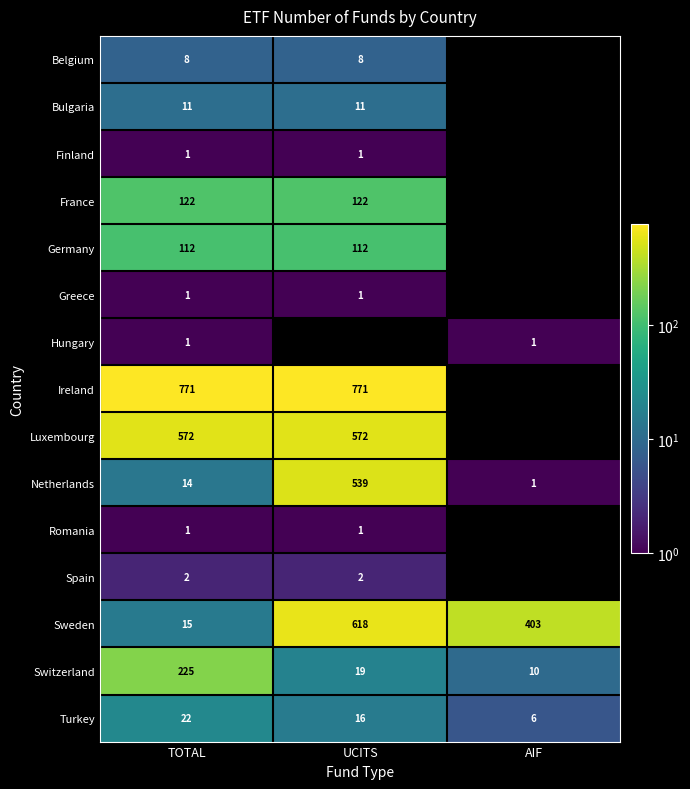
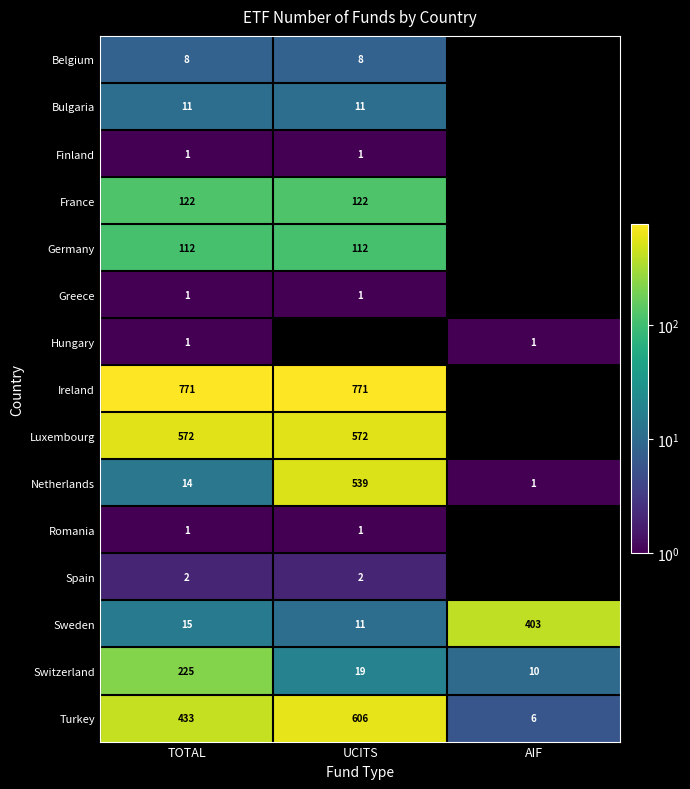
Sweden, UCITS: 618 -> 11
Turkey, TOTAL: 22 -> 433
Turkey, UCITS: 16 -> 606
